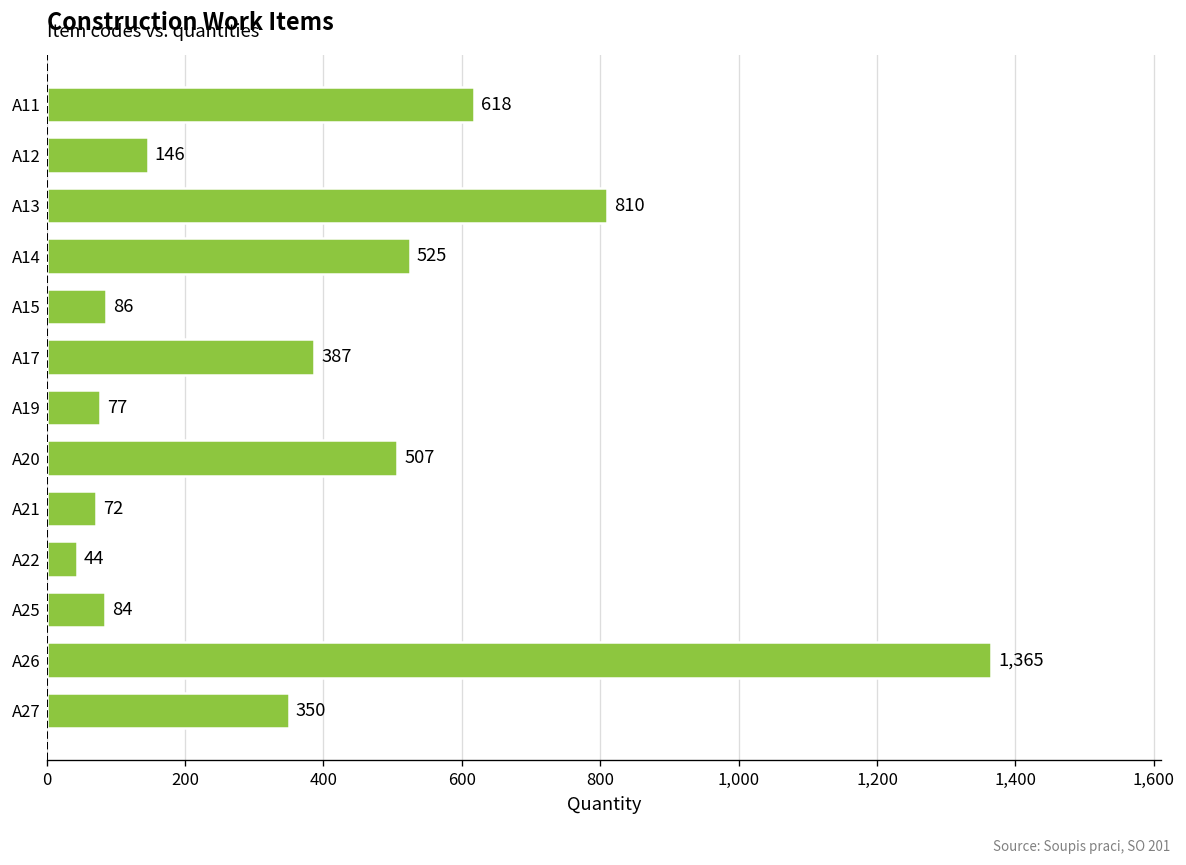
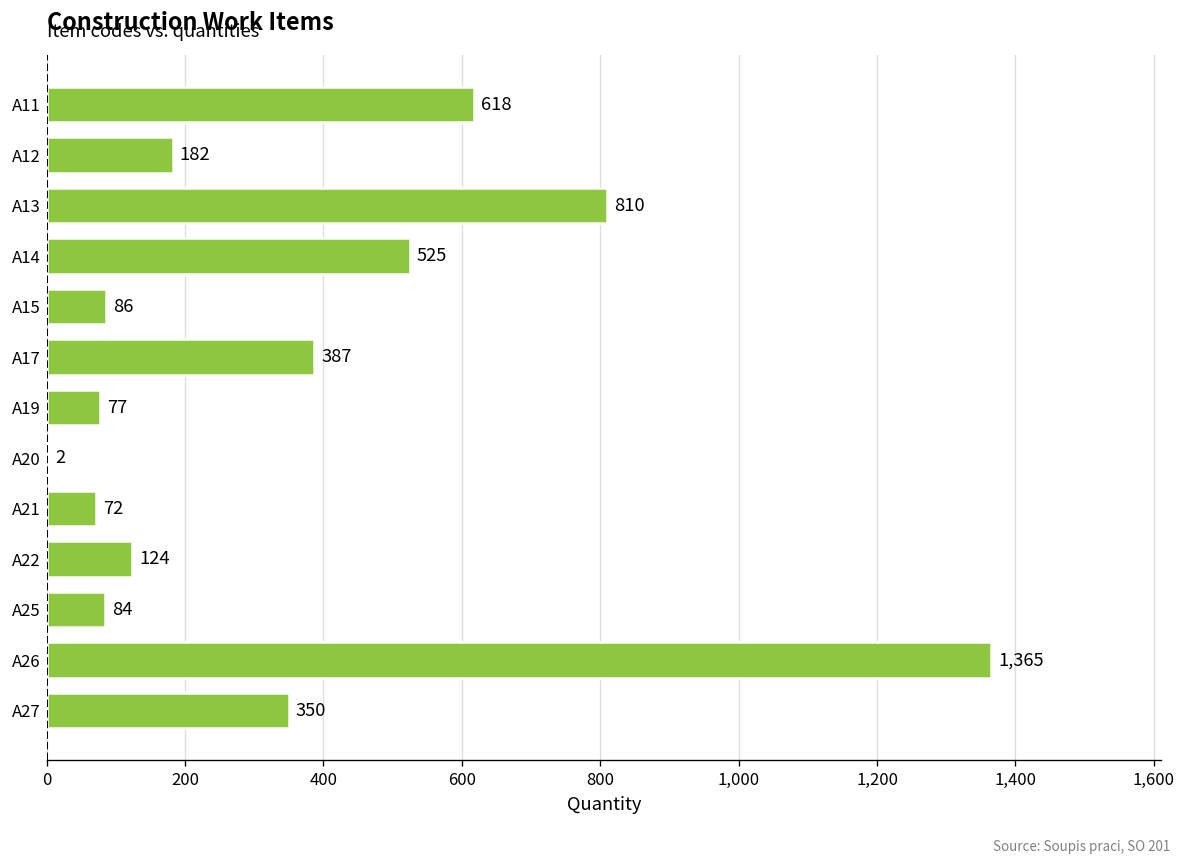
A12: 146 -> 182
A20: 507 -> 2
A22: 44 -> 124
